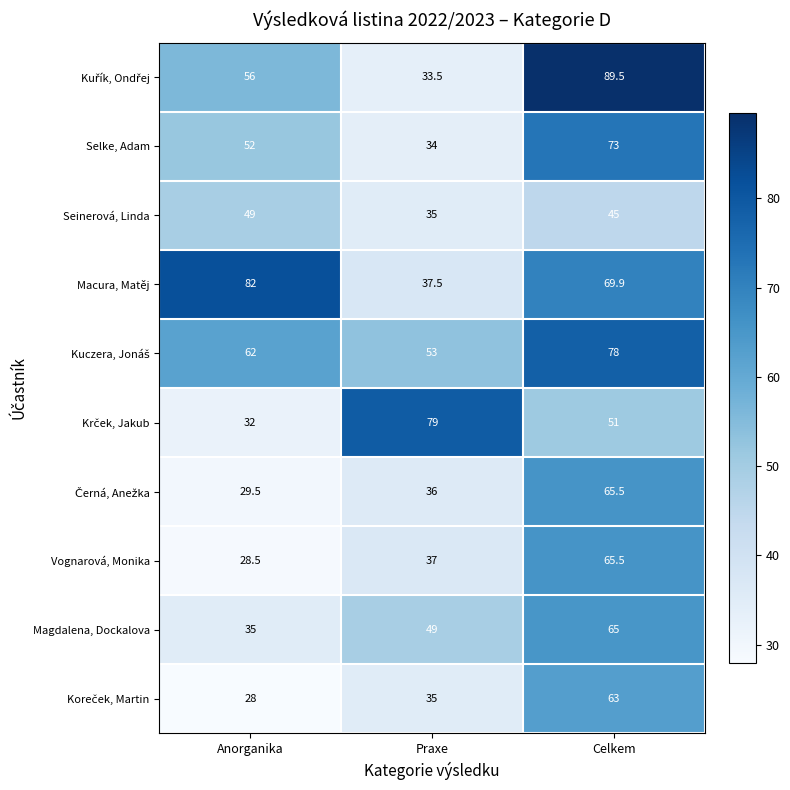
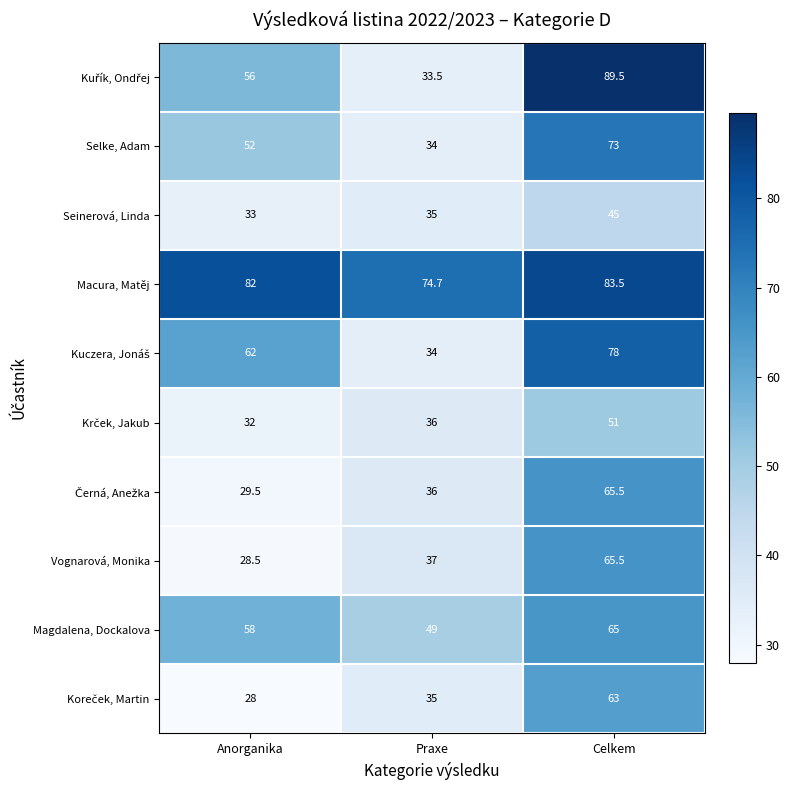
Seinerová, Linda, Anorganika: 49 -> 33
Macura, Matěj, Praxe: 37.5 -> 74.7
Macura, Matěj, Celkem: 69.9 -> 83.5
Kuczera, Jonáš, Praxe: 53 -> 34
Krček, Jakub, Praxe: 79 -> 36
Magdalena, Dockalova, Anorganika: 35 -> 58
